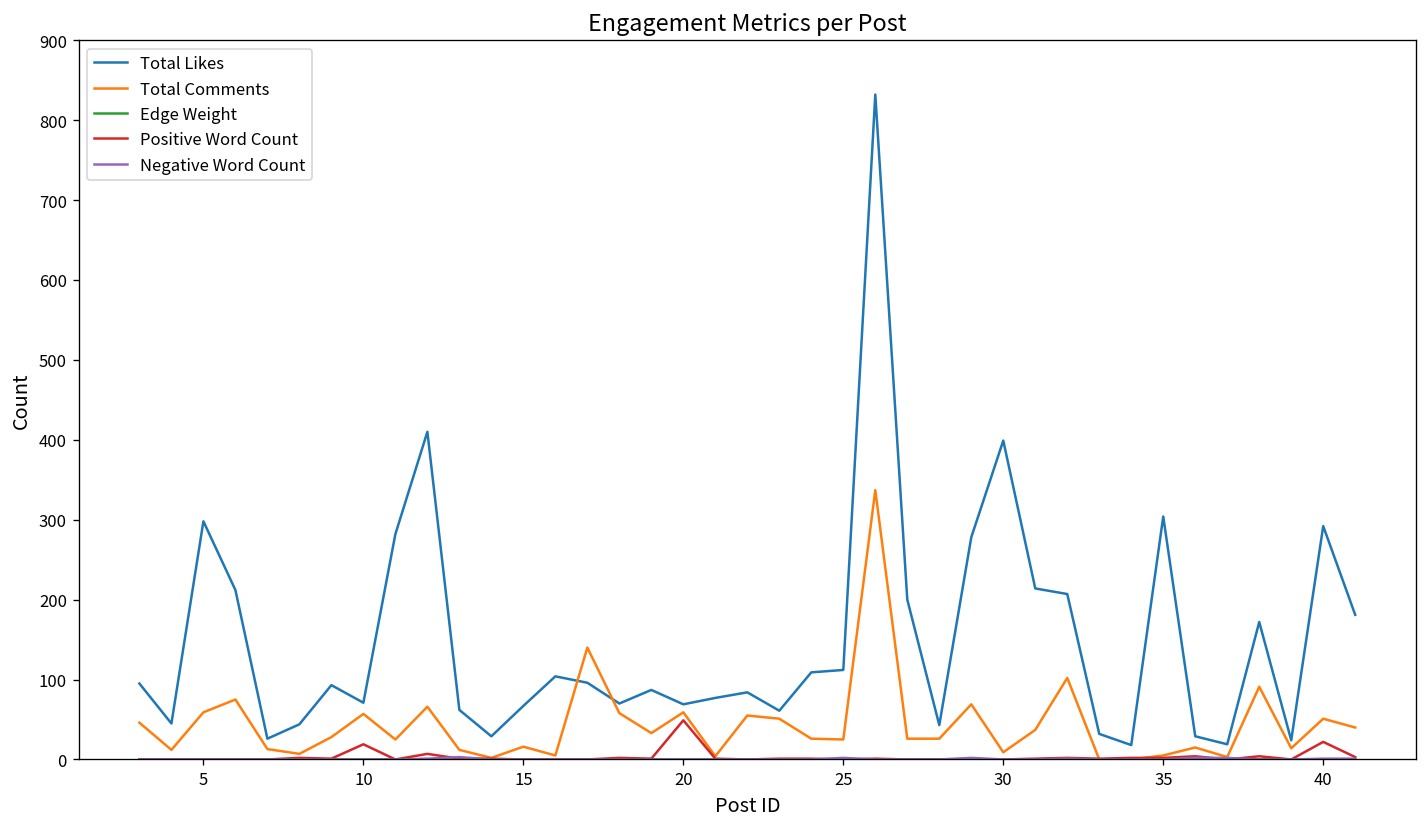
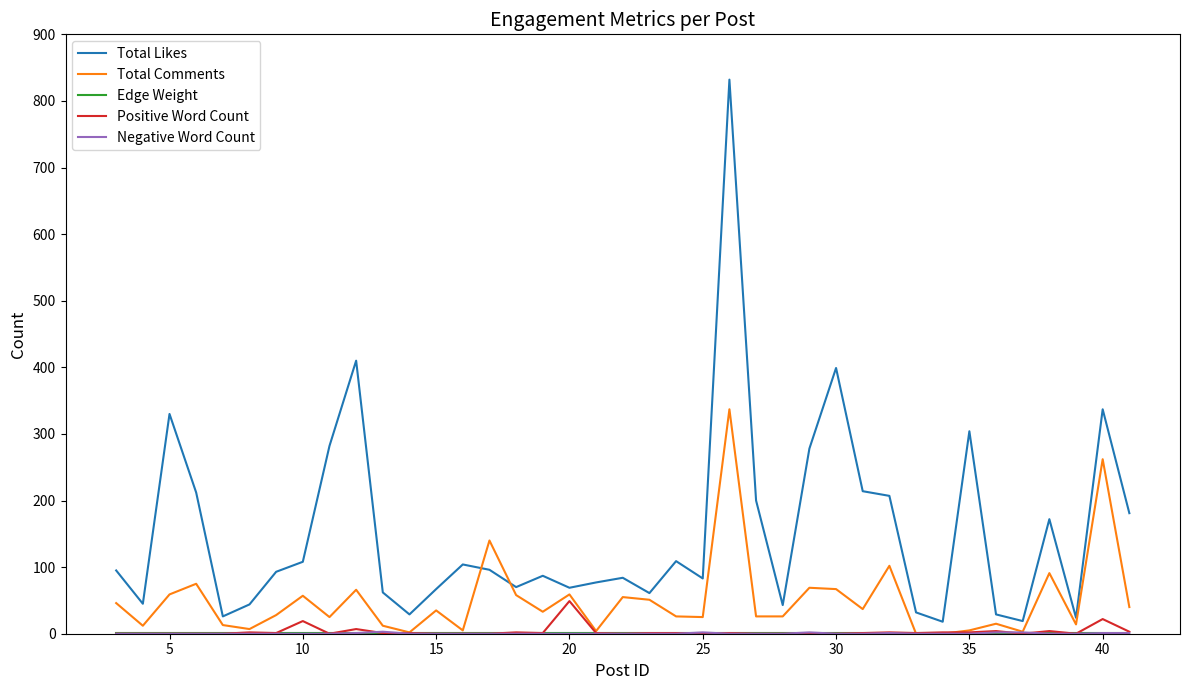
Total Likes, 5: 300 -> 330
Total Likes, 10: 70 -> 110
Total Comments, 15: 20 -> 40
Total Likes, 25: 110 -> 80
Total Comments, 30: 10 -> 70
Total Likes, 40: 290 -> 340
Total Comments, 40: 50 -> 260
